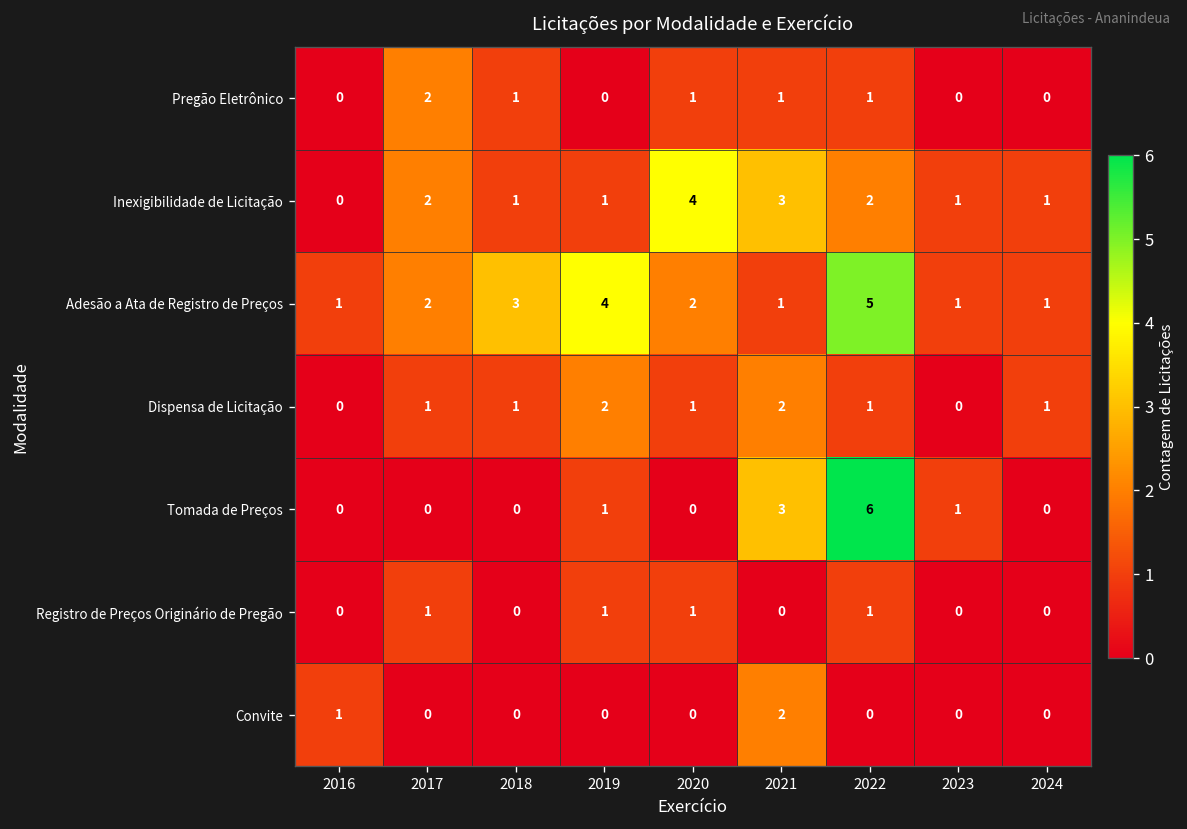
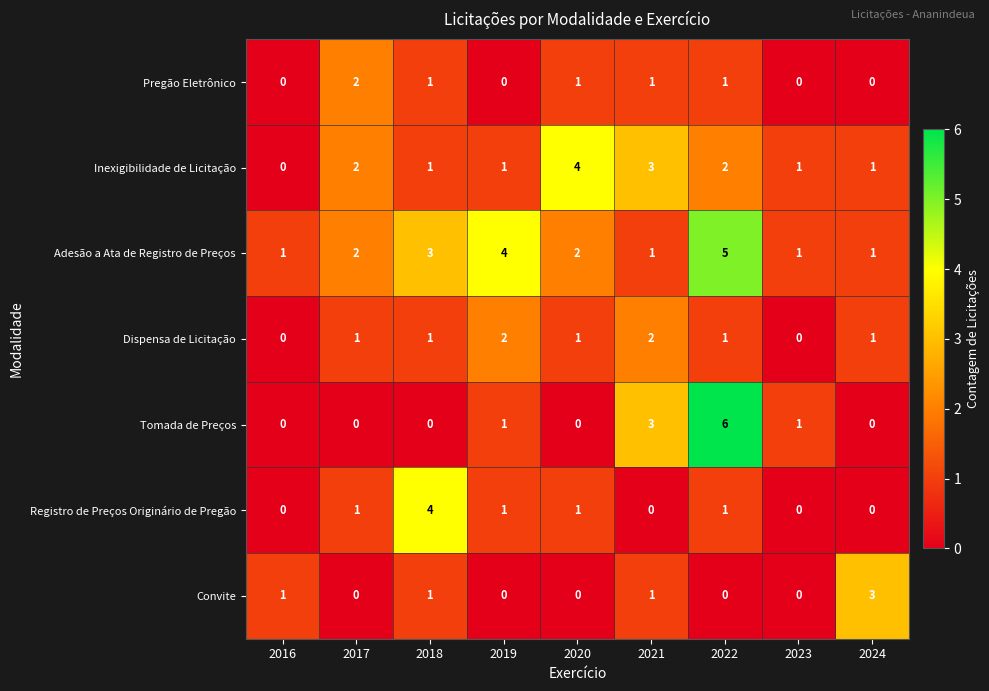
Registro de Preços Originário de Pregão, 2018: 0 -> 4
Convite, 2018: 0 -> 1
Convite, 2021: 2 -> 1
Convite, 2024: 0 -> 3
